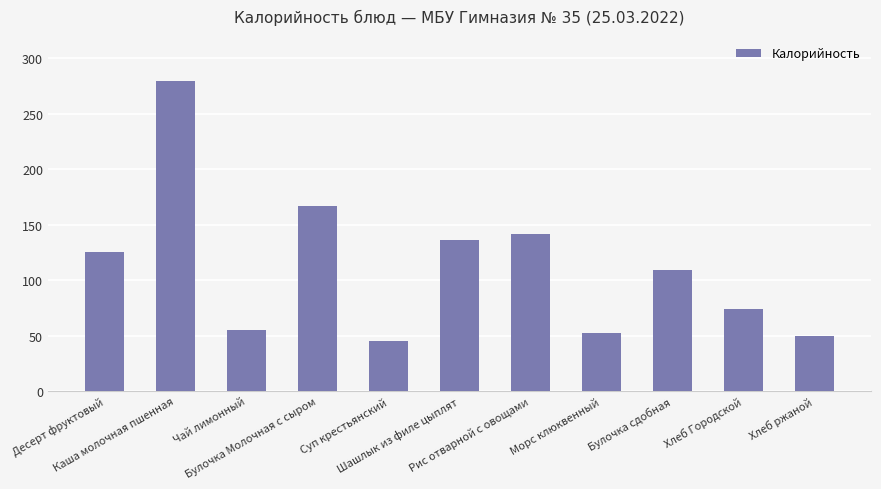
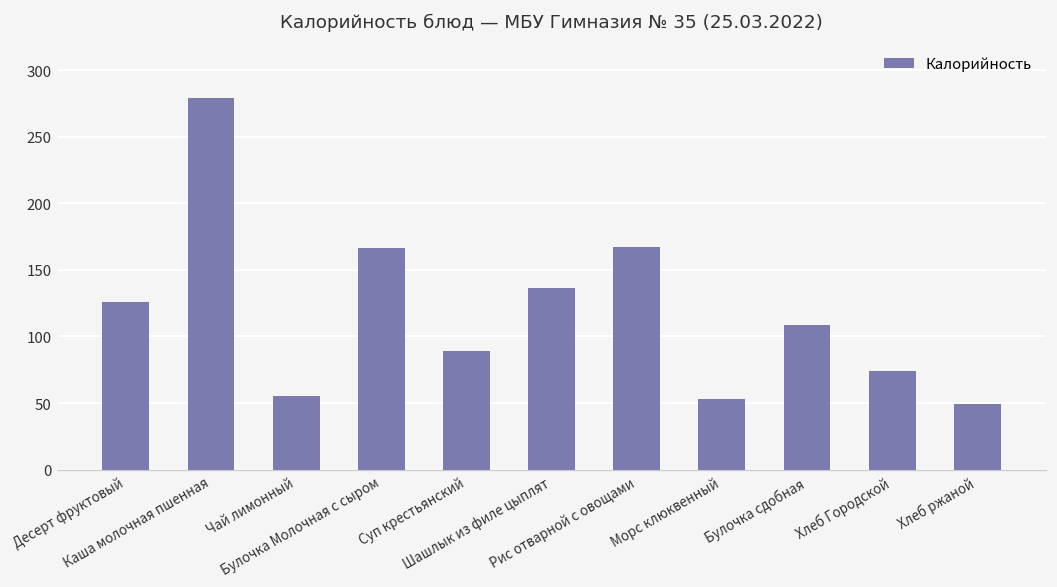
Суп крестьянский: 45 -> 89
Рис отварной с овощами: 141 -> 168
